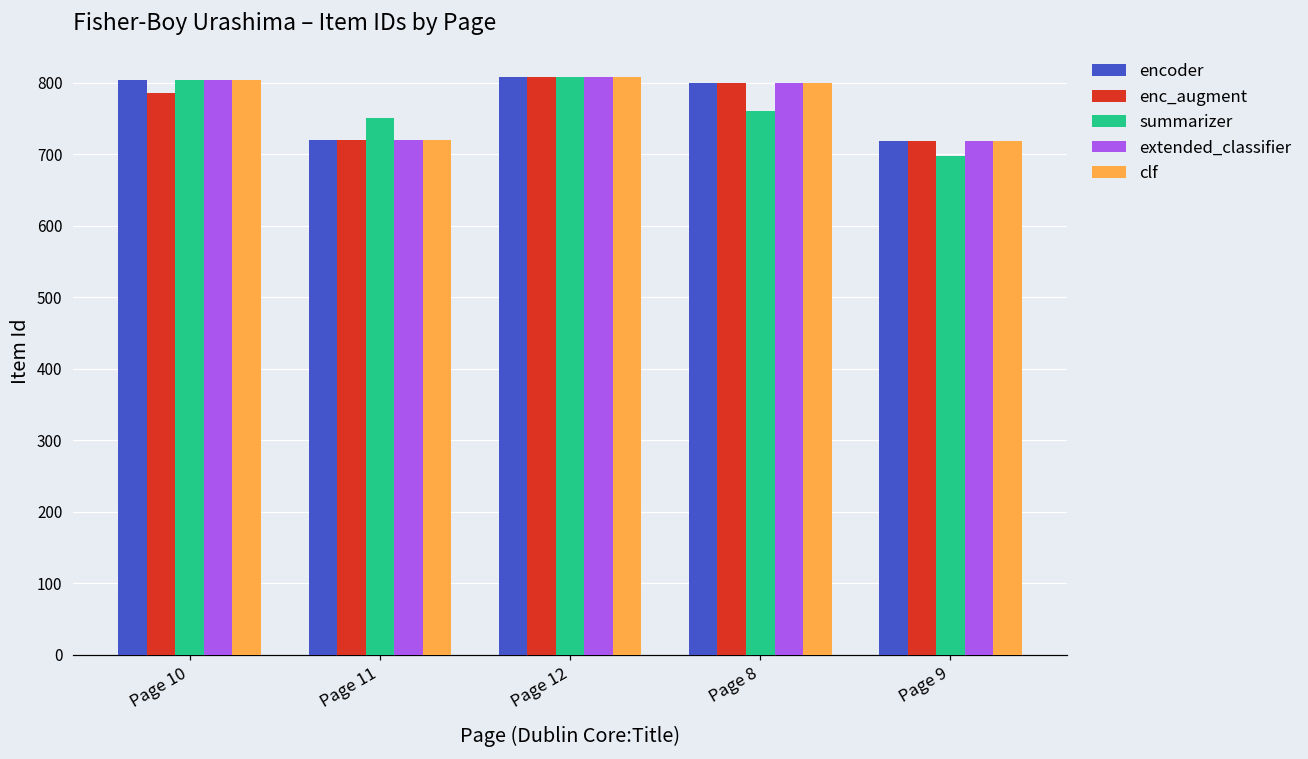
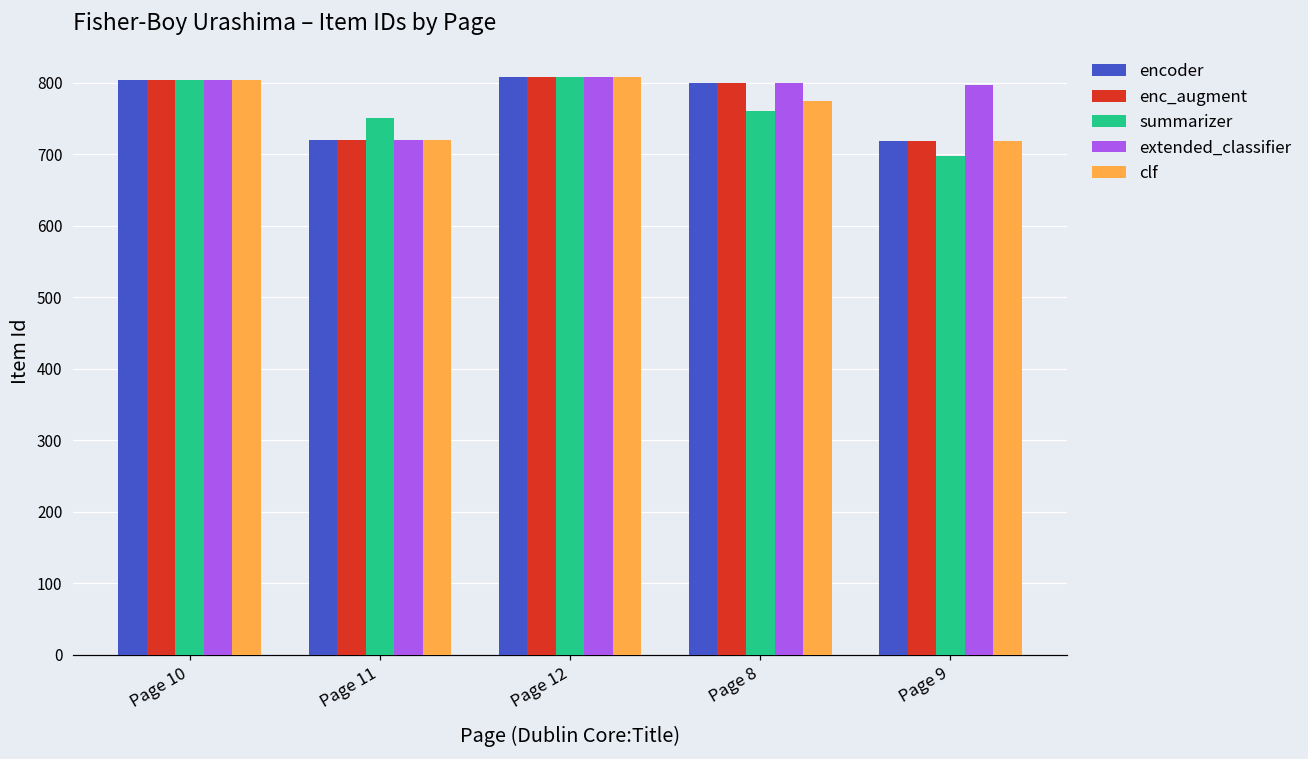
enc_augment, Page 10: 790 -> 800
clf, Page 8: 800 -> 770
extended_classifier, Page 9: 720 -> 800
